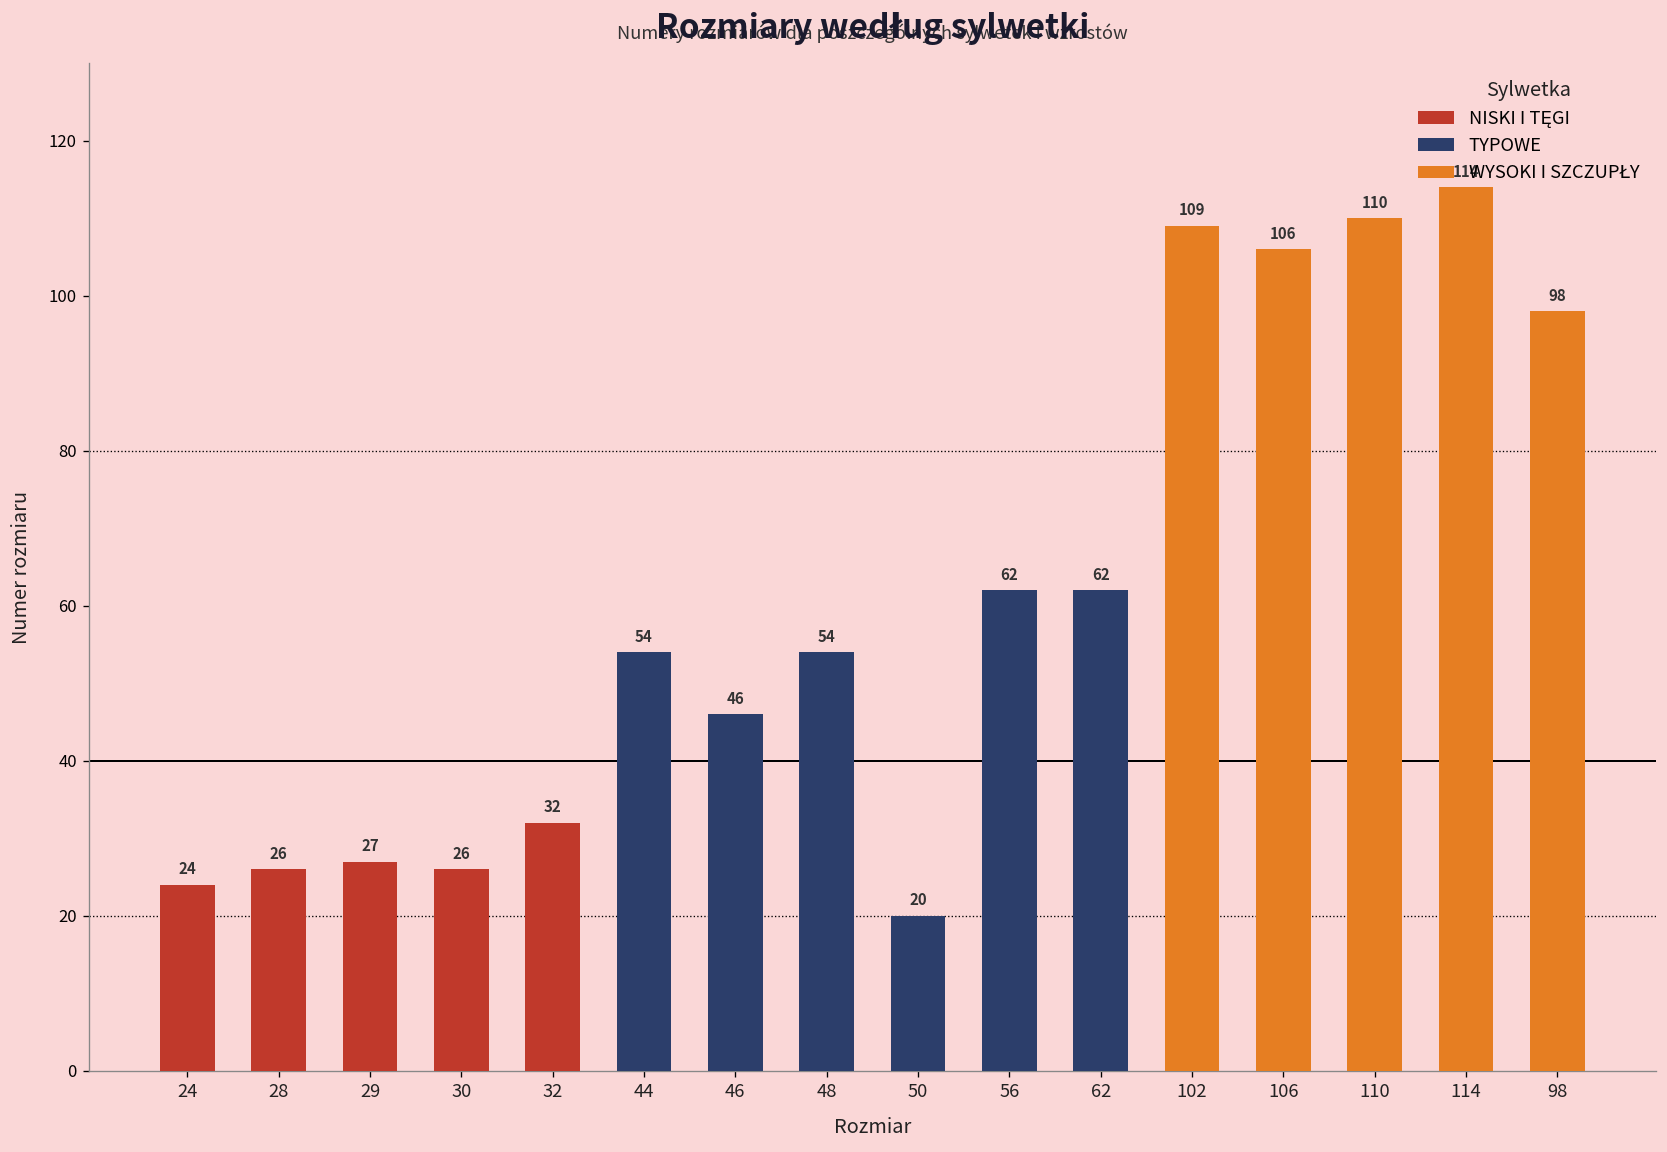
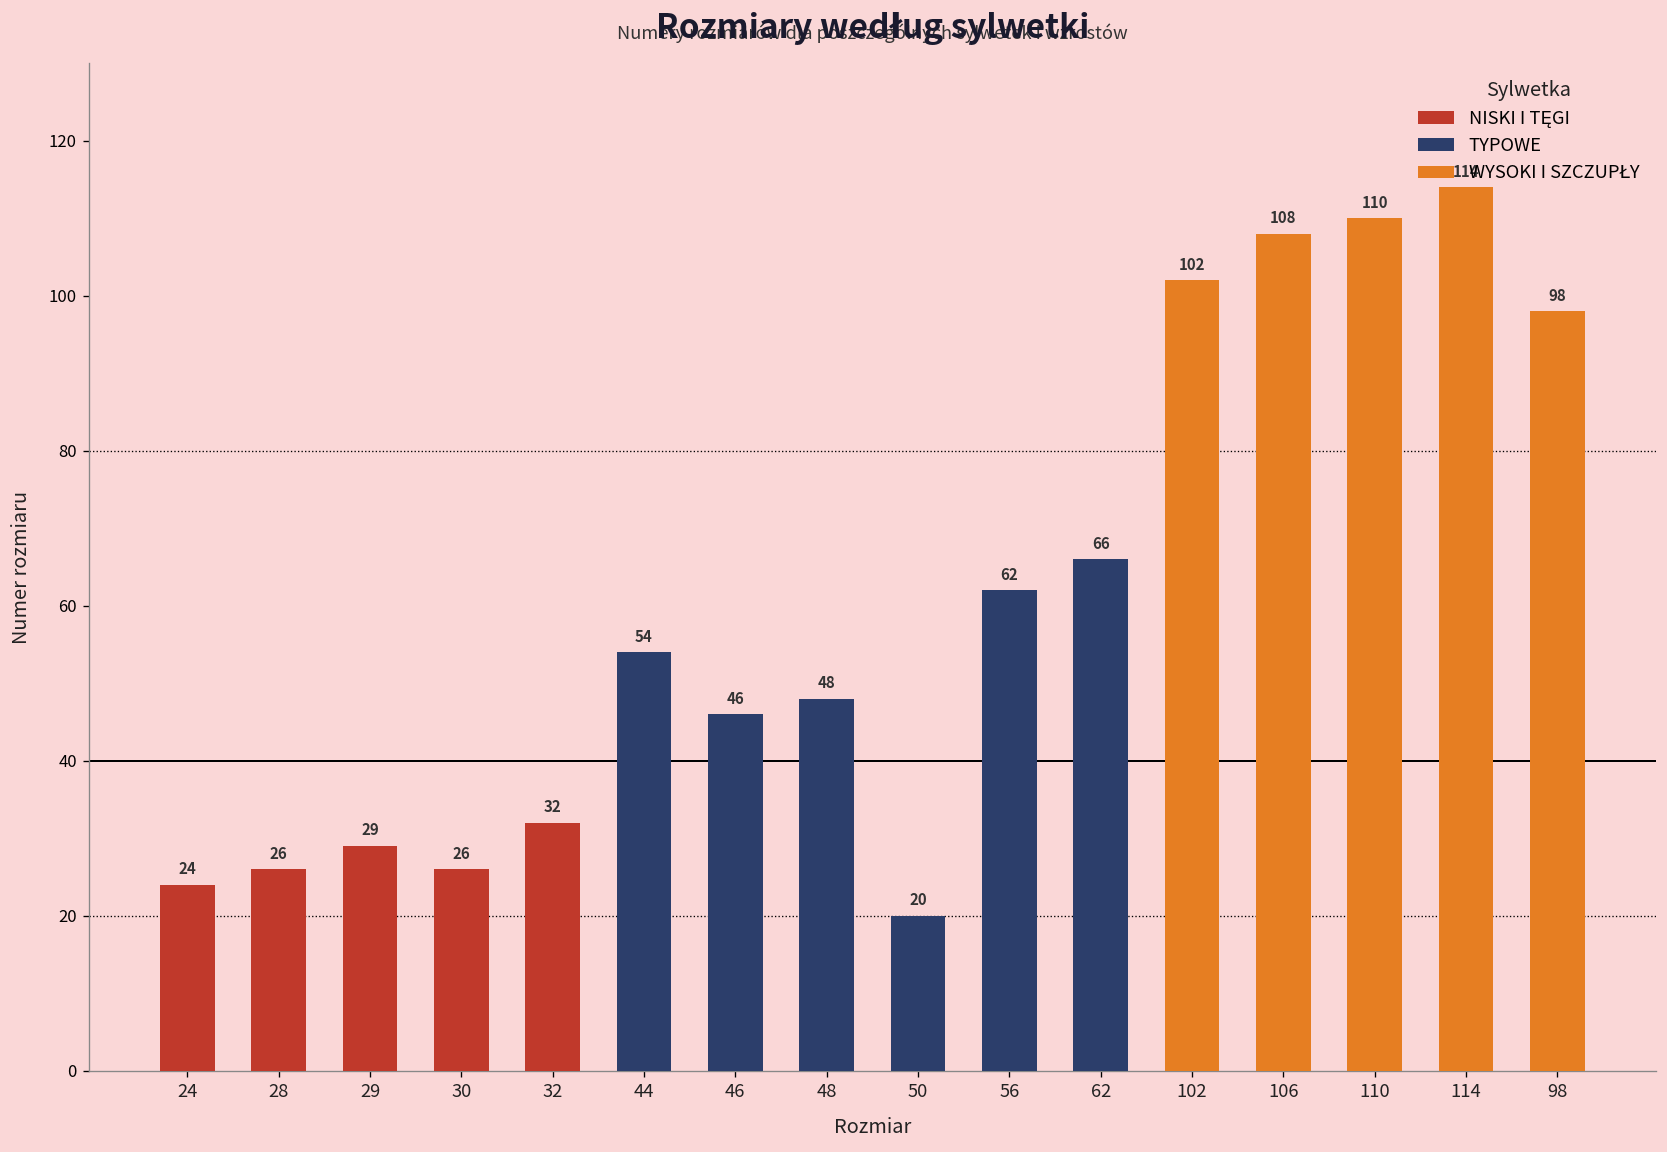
NISKI I TĘGI, 29: 27 -> 29
TYPOWE, 48: 54 -> 48
TYPOWE, 62: 62 -> 66
WYSOKI I SZCZUPŁY, 102: 109 -> 102
WYSOKI I SZCZUPŁY, 106: 106 -> 108
